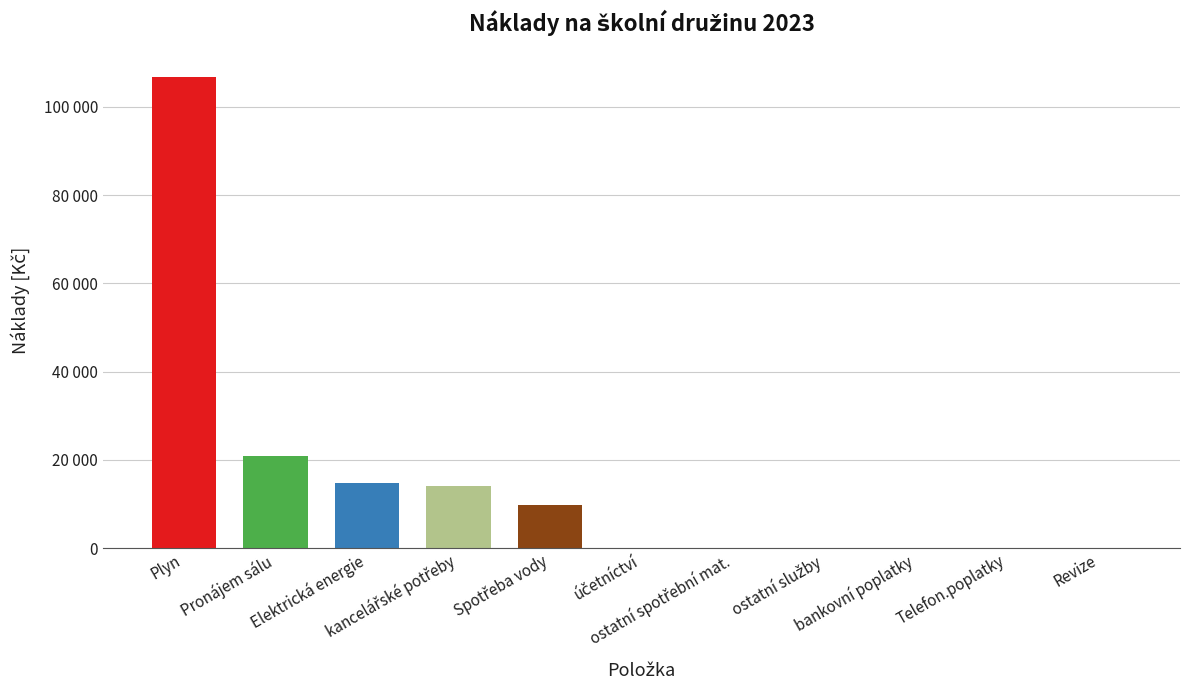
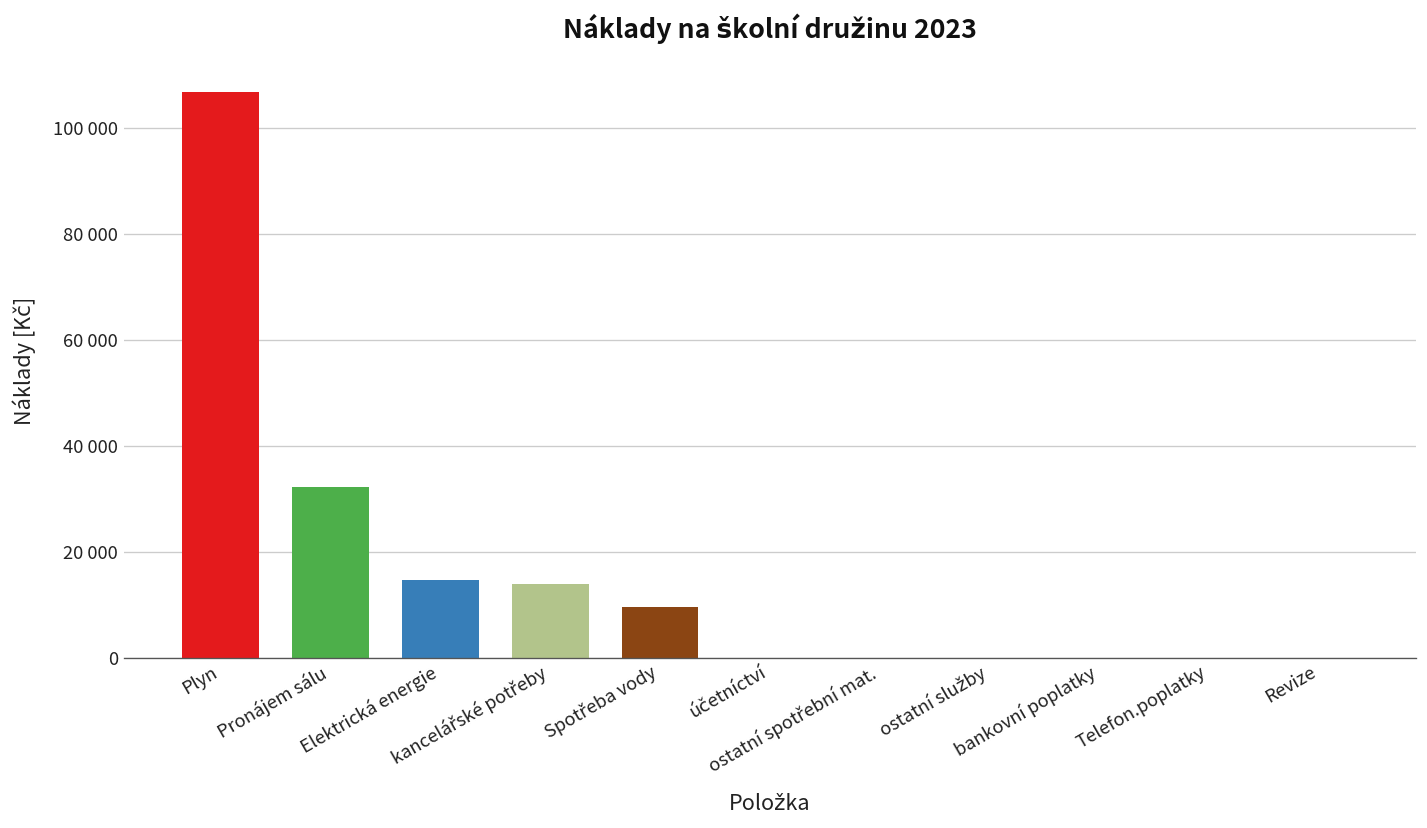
Pronájem sálu: 21000 -> 32000
